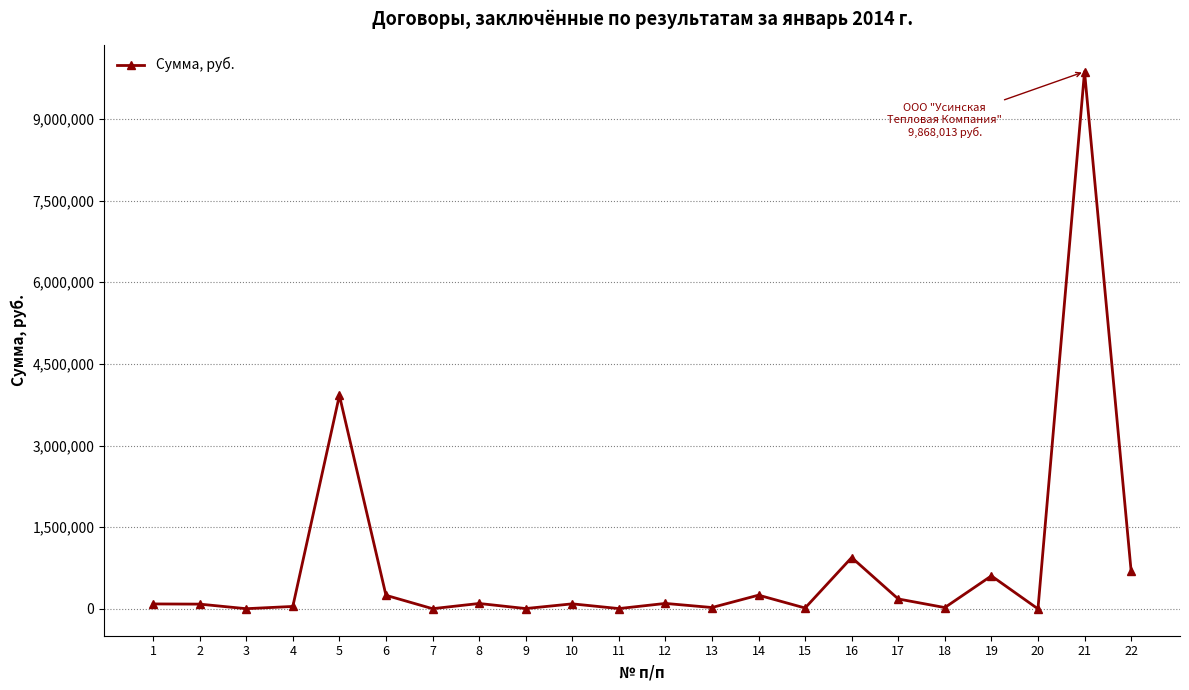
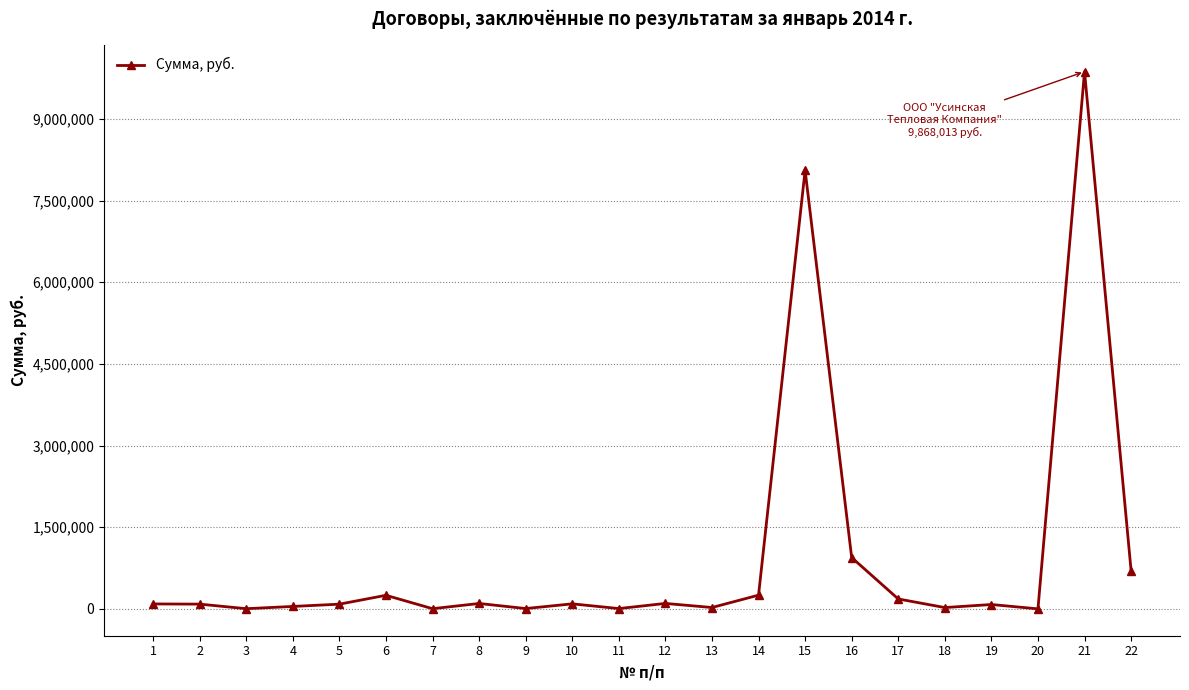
5: 3,900,000 -> 100,000
15: 0 -> 8,100,000
19: 600,000 -> 100,000
